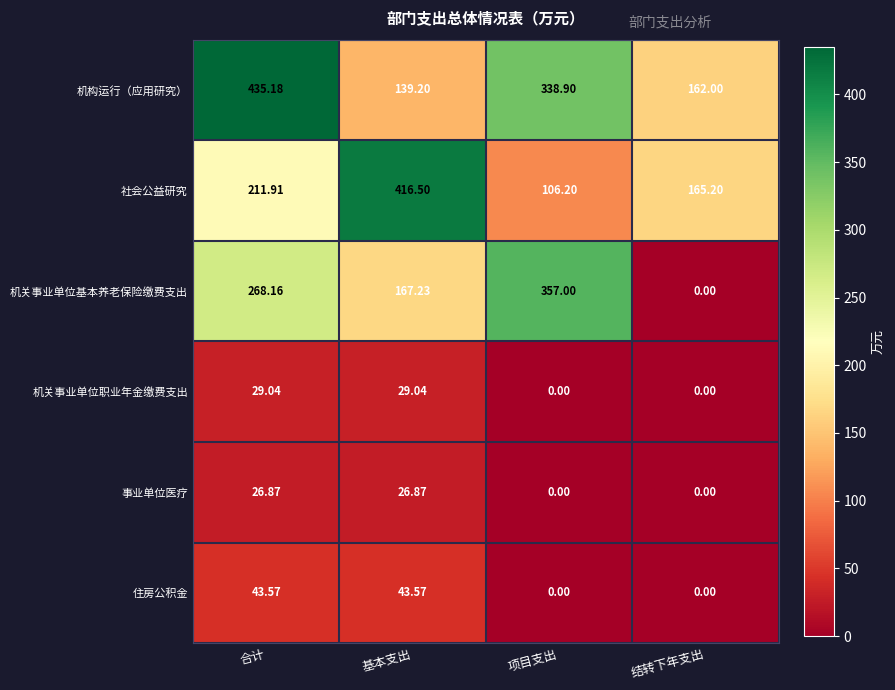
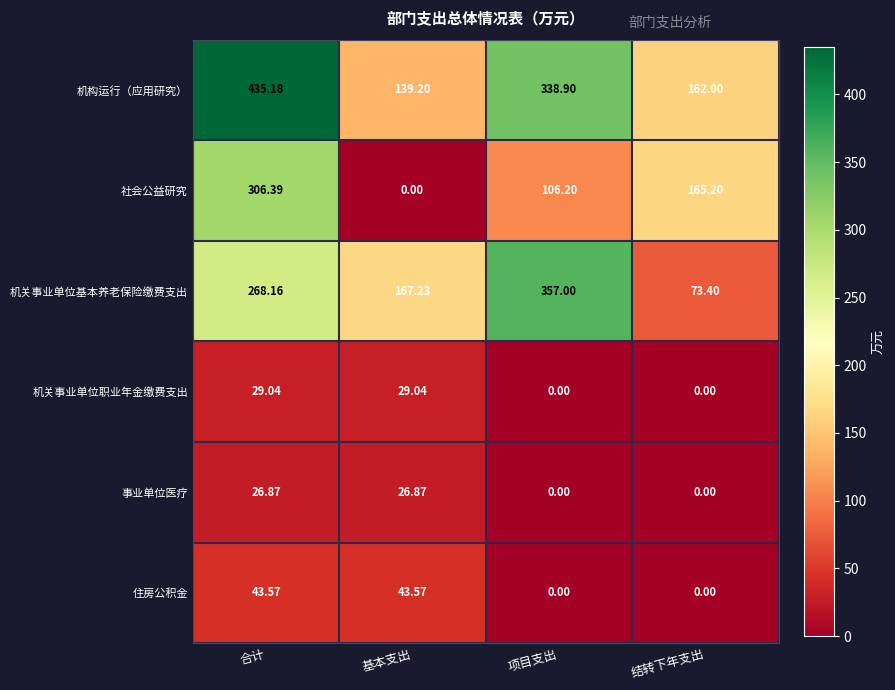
社会公益研究, 合计: 211.91 -> 306.39
社会公益研究, 基本支出: 416.50 -> 0.00
机关事业单位基本养老保险缴费支出, 结转下年支出: 0.00 -> 73.40
